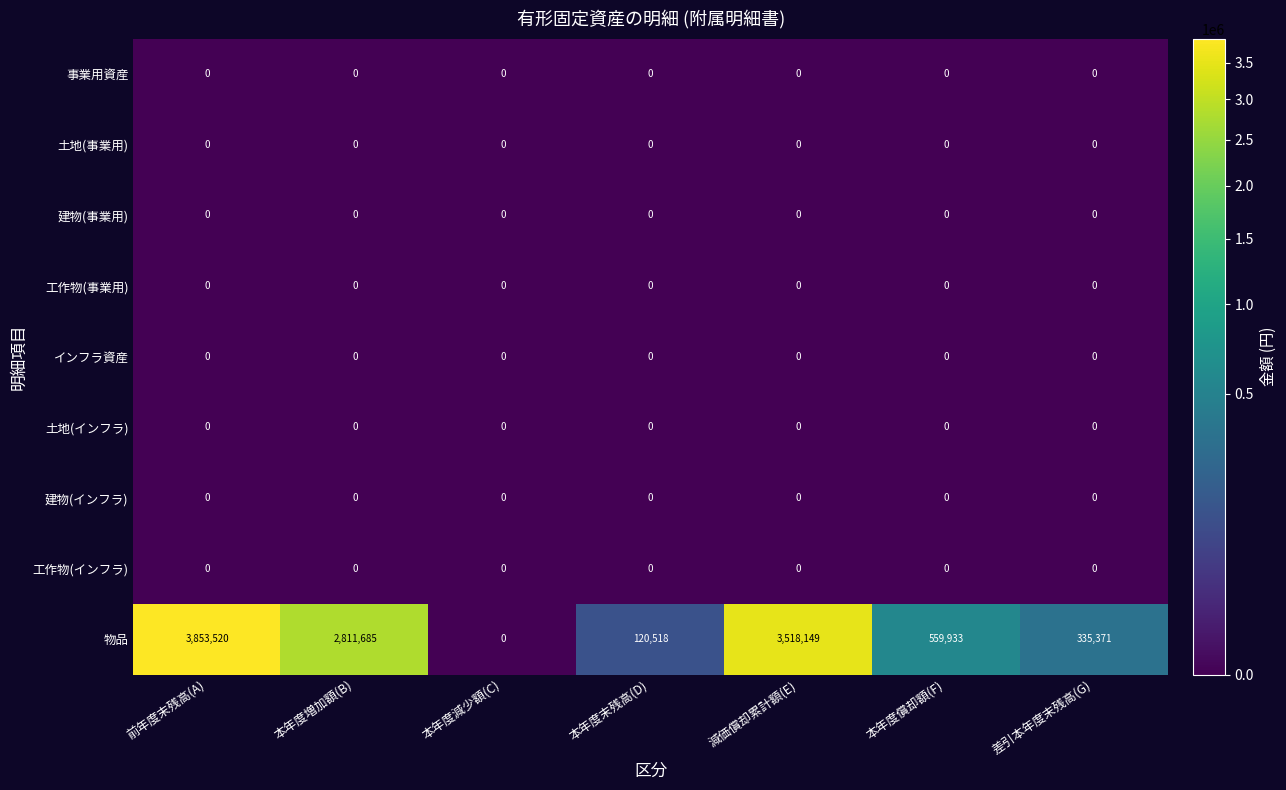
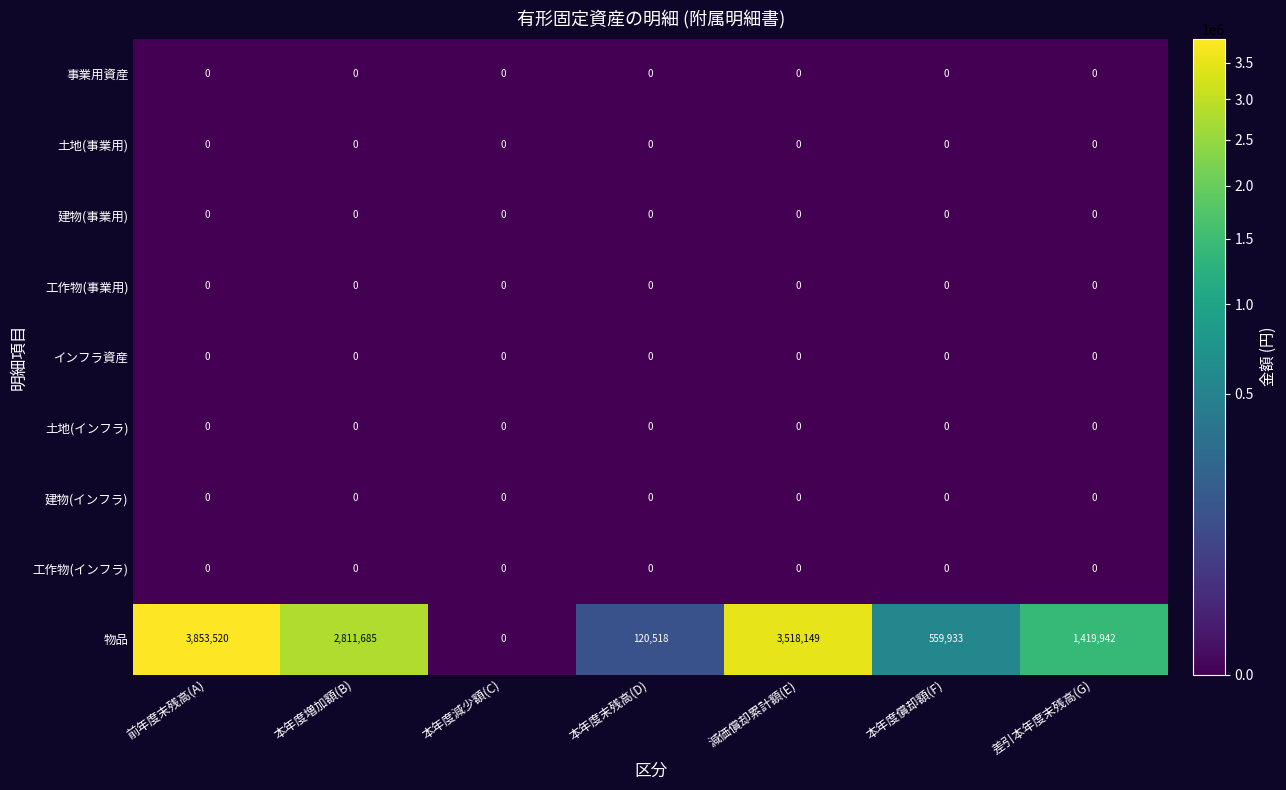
物品, 差引本年度末残高(G): 335,371 -> 1,419,942
